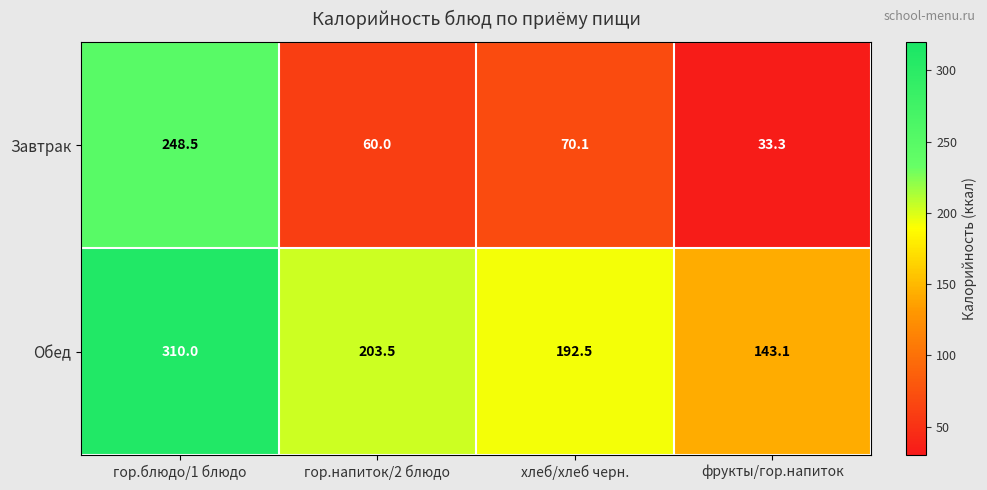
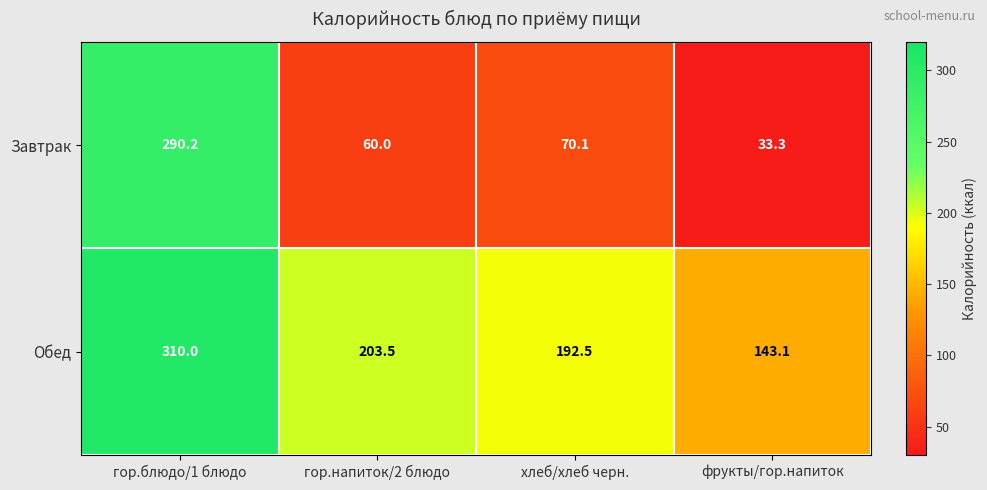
Завтрак, гор.блюдо/1 блюдо: 248.5 -> 290.2
